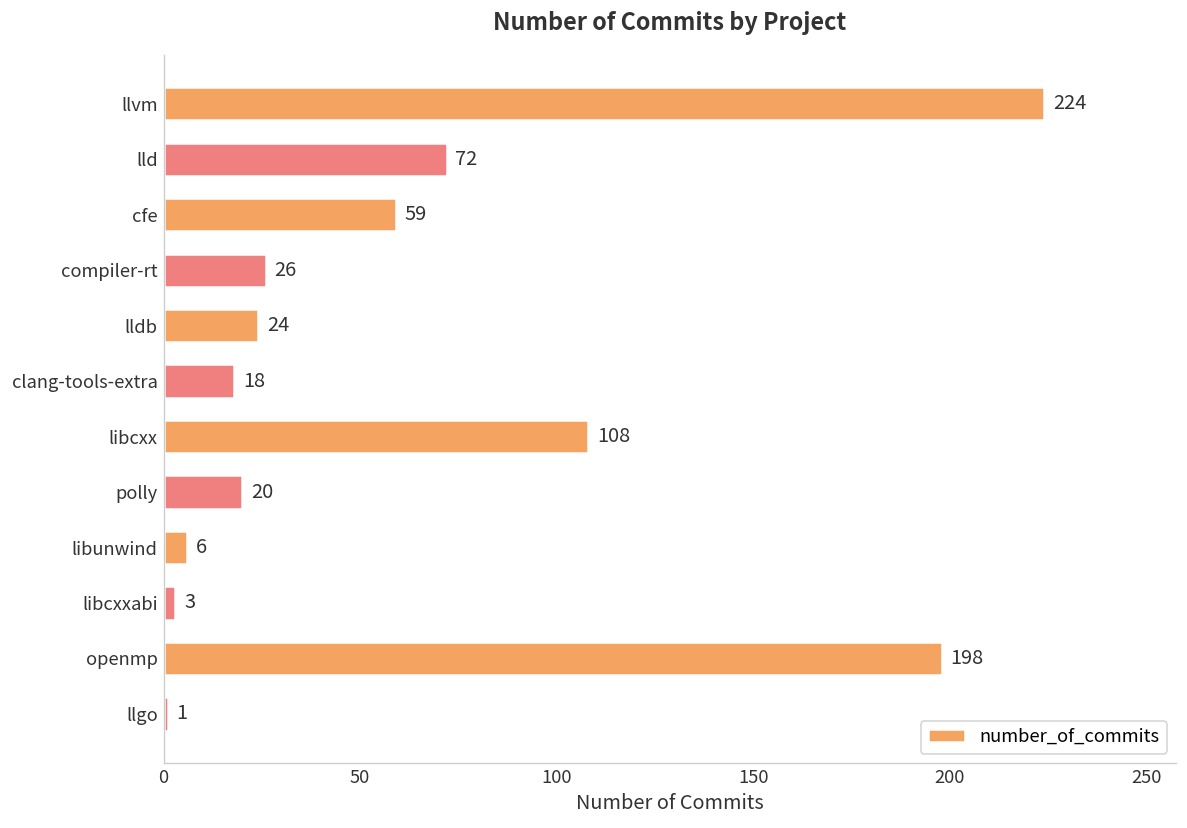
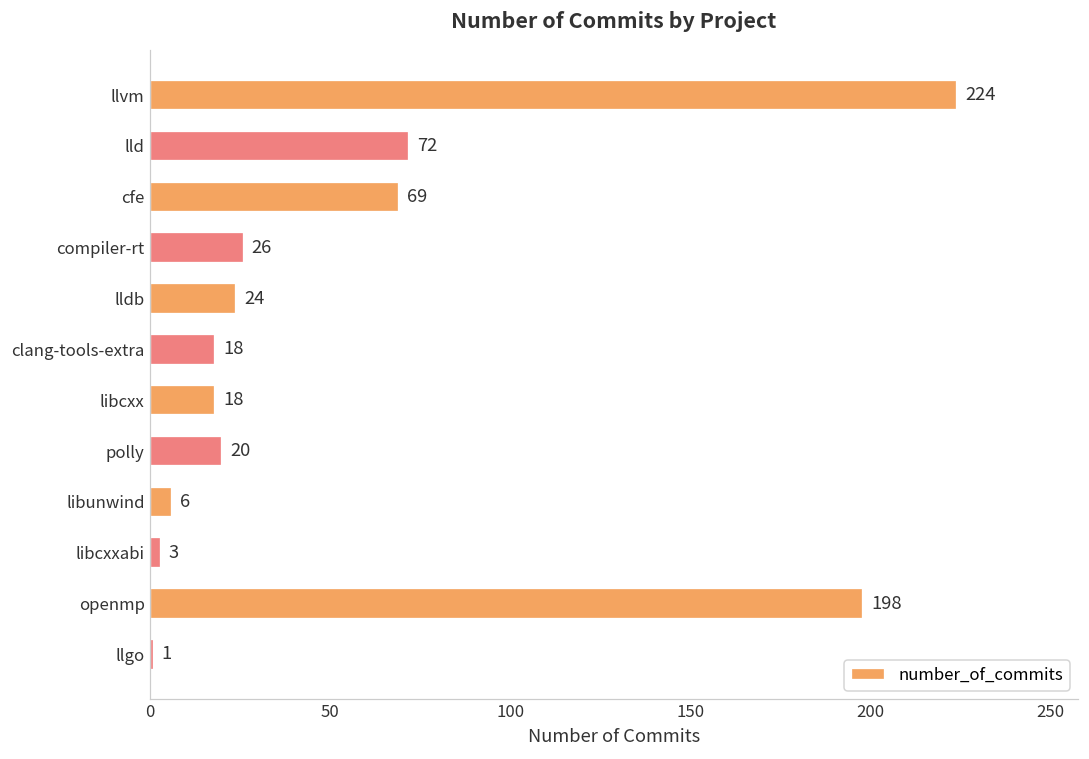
cfe: 59 -> 69
libcxx: 108 -> 18
